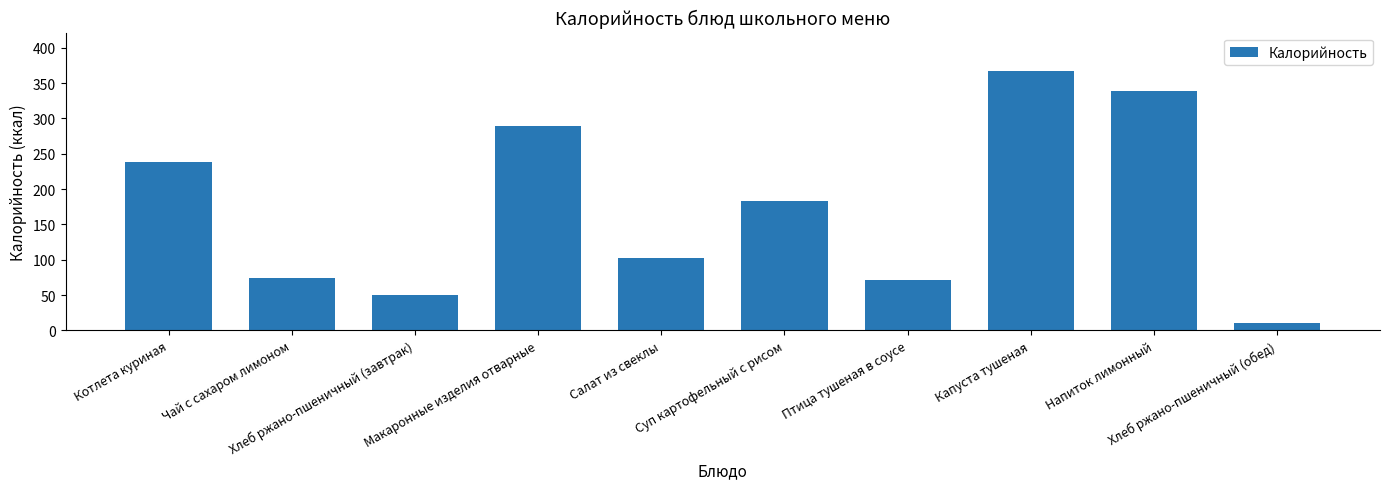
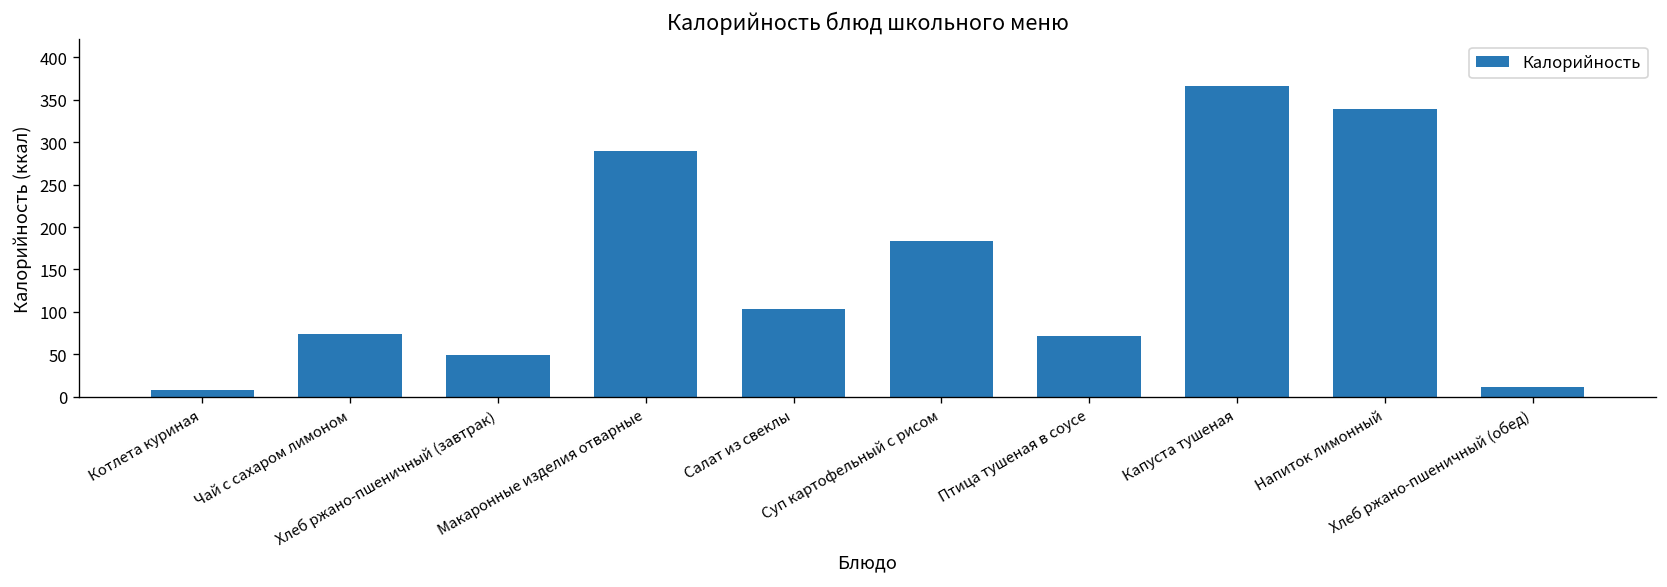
Котлета куриная: 240 -> 10
